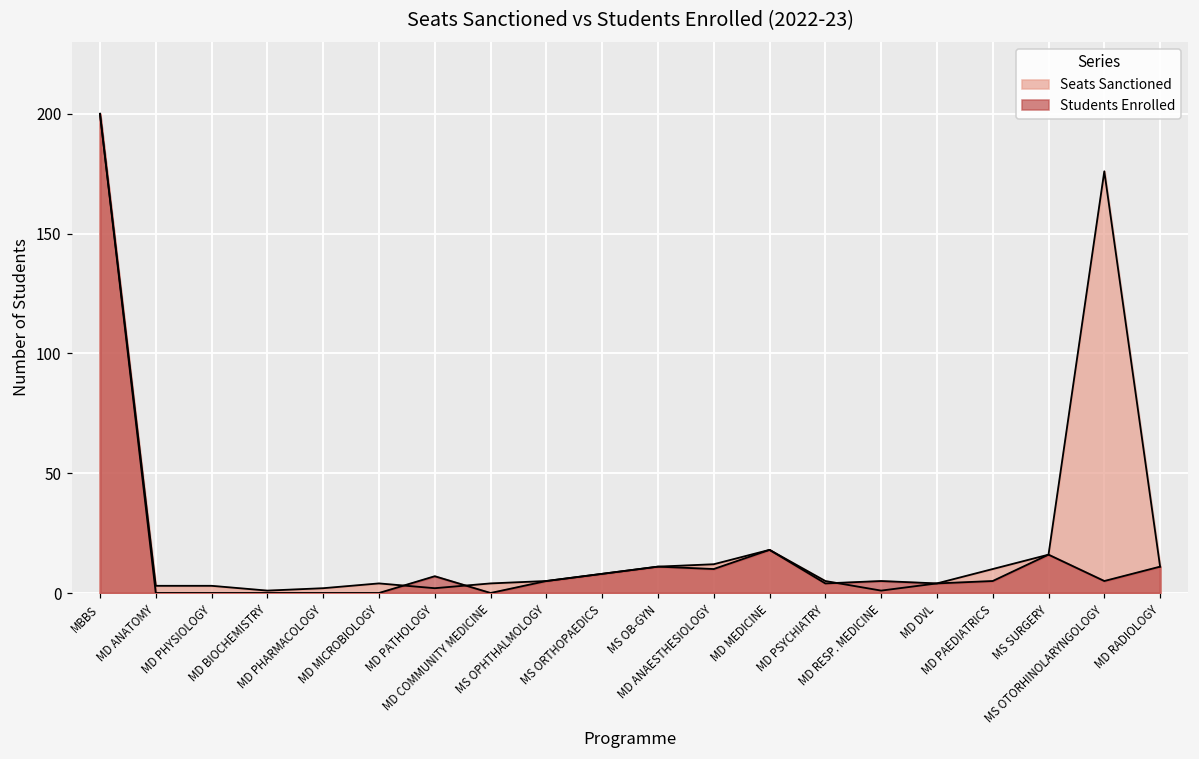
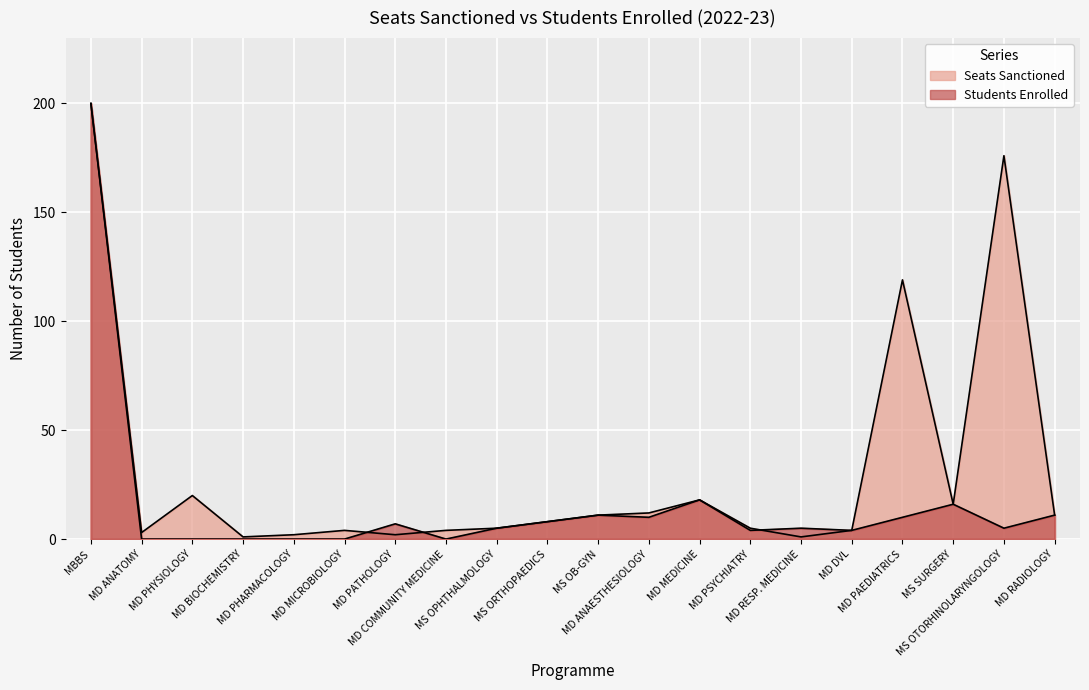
Seats Sanctioned, MD PHYSIOLOGY: 3 -> 20
Seats Sanctioned, MD PAEDIATRICS: 10 -> 119
Students Enrolled, MD PAEDIATRICS: 5 -> 10
